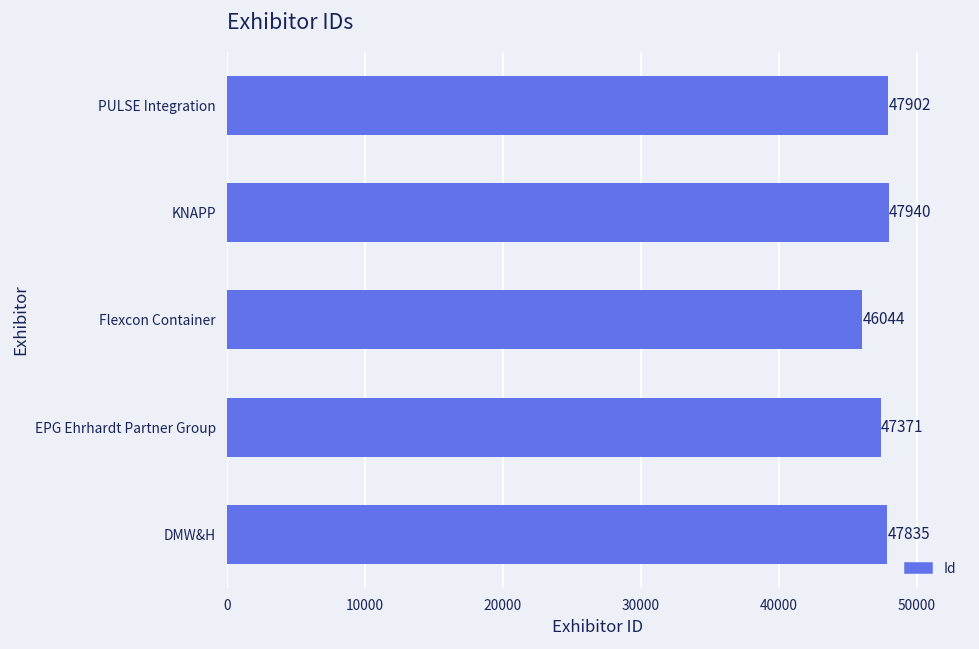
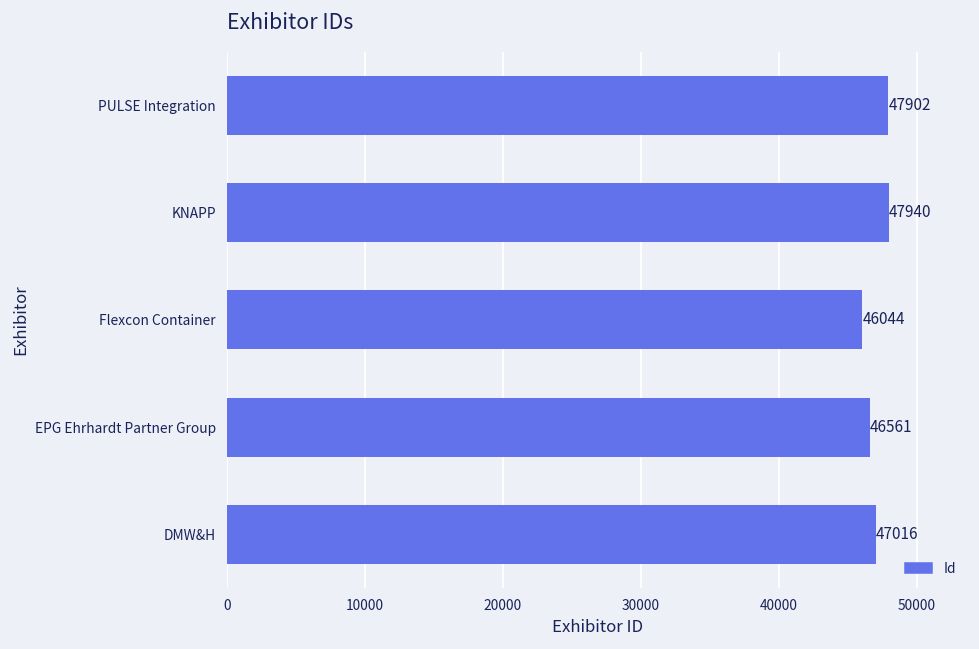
EPG Ehrhardt Partner Group: 47371 -> 46561
DMW&H: 47835 -> 47016
